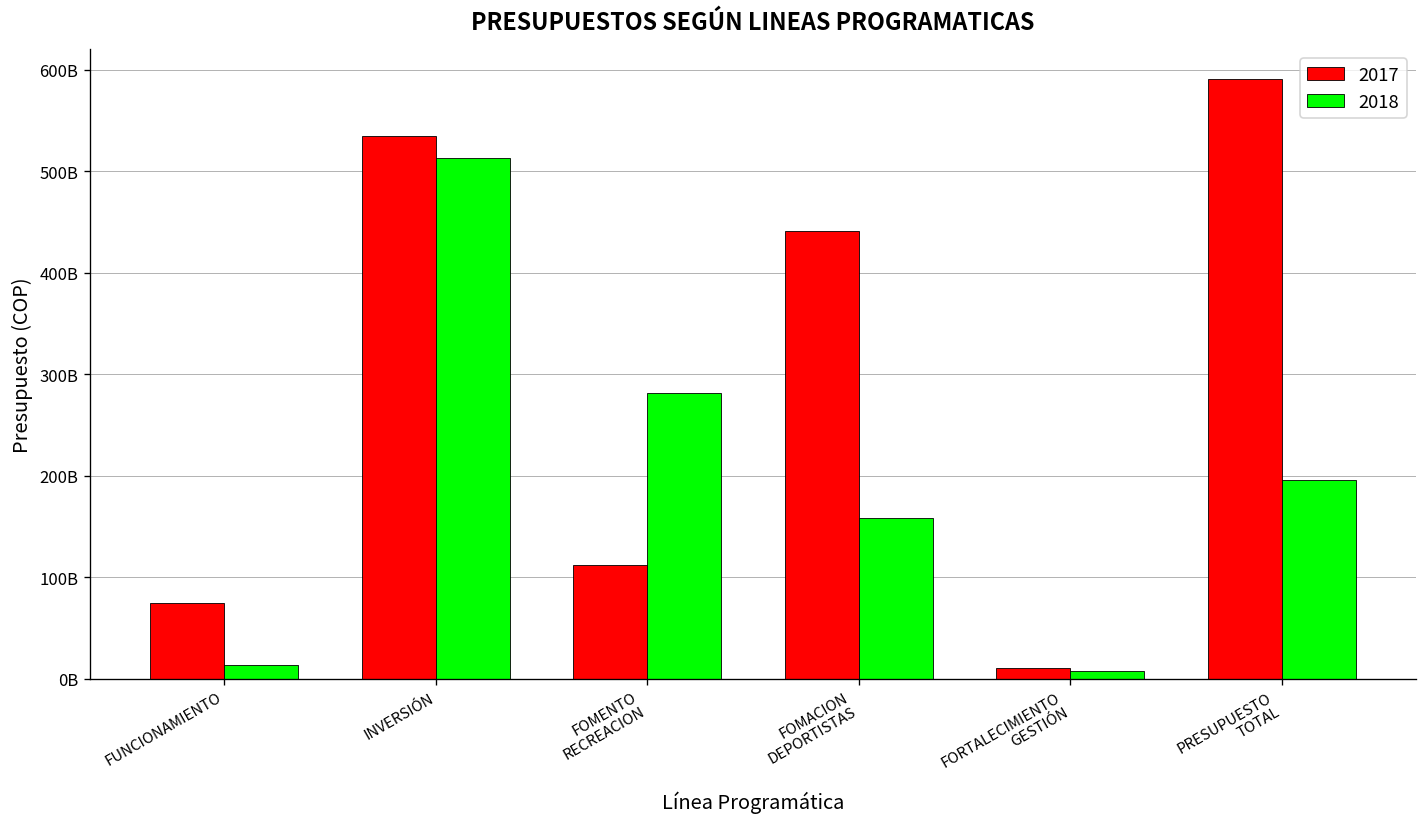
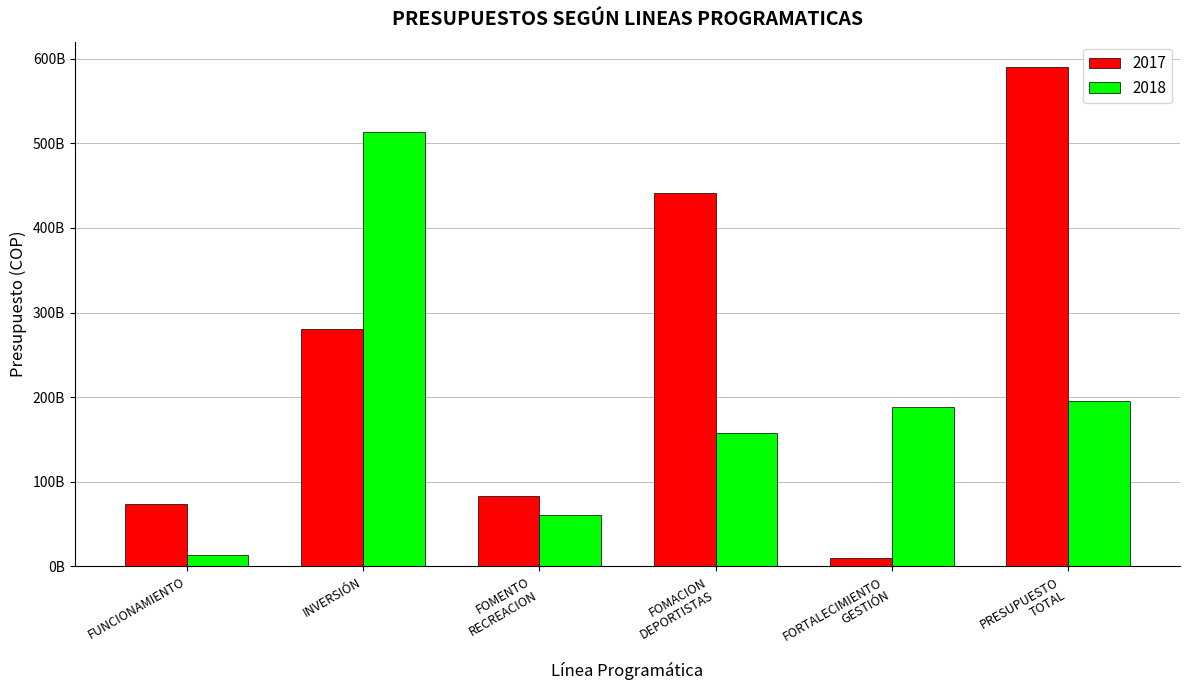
2017, INVERSIÓN: 530000000000 -> 280000000000
2017, FOMENTO RECREACION: 110000000000 -> 80000000000
2018, FOMENTO RECREACION: 280000000000 -> 60000000000
2018, FORTALECIMIENTO GESTIÓN: 10000000000 -> 190000000000
